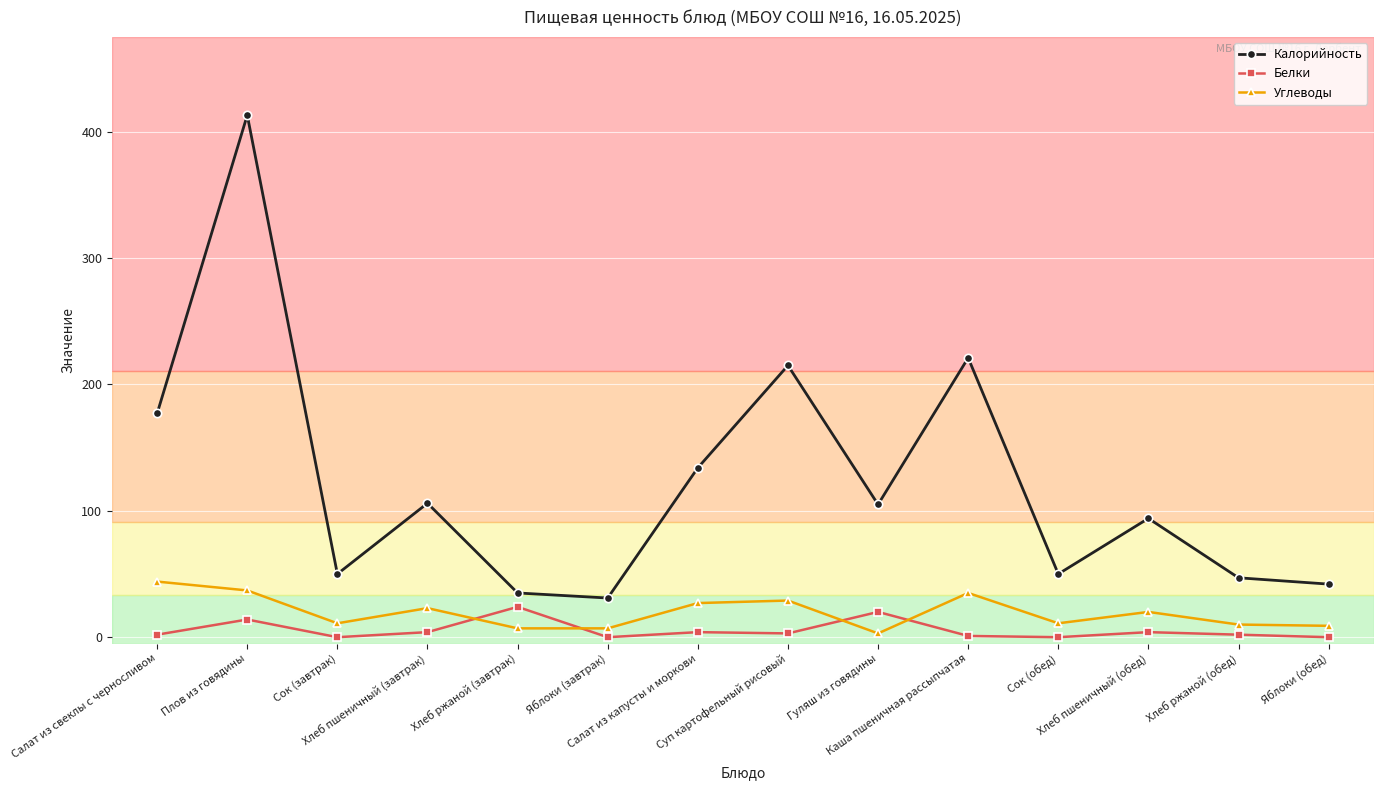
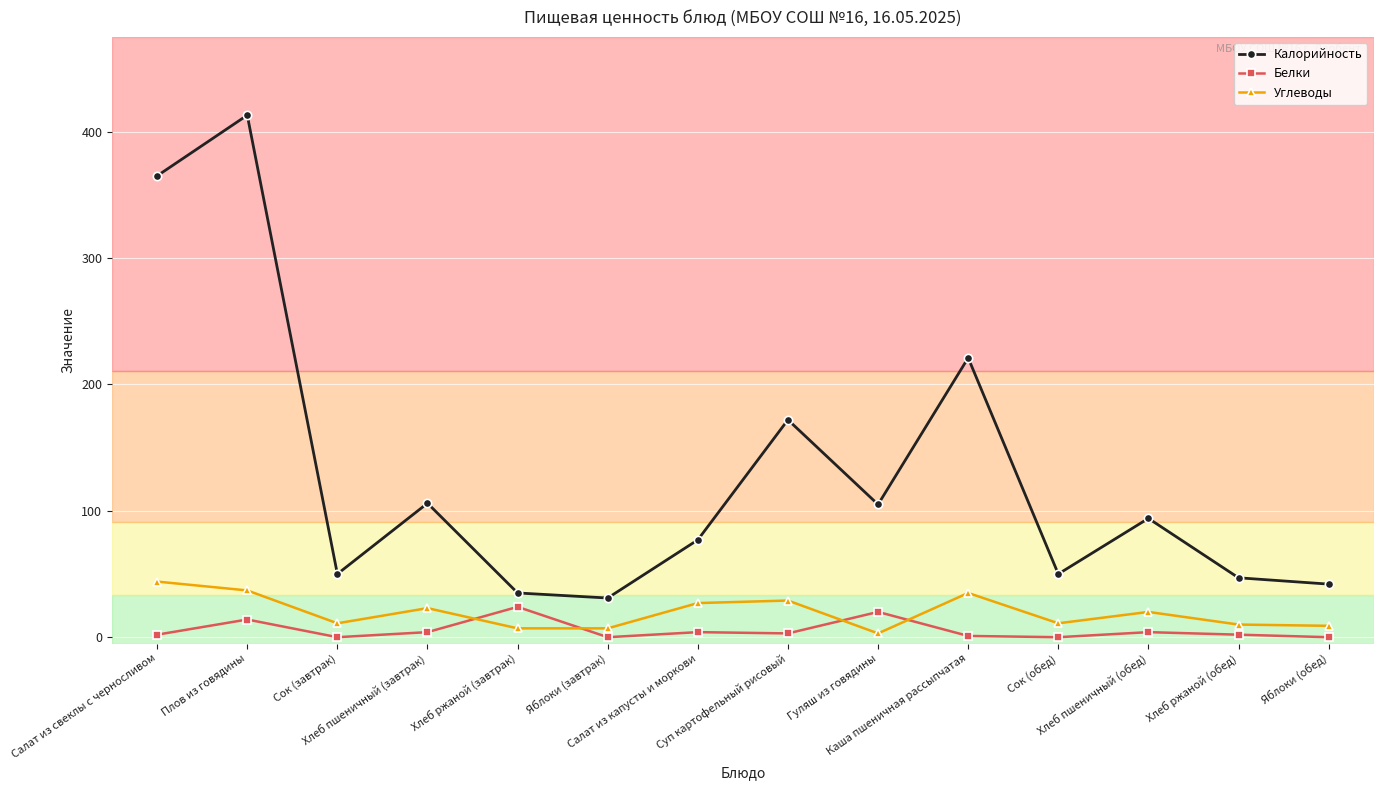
Калорийность, Салат из свеклы с черносливом: 177 -> 365
Калорийность, Салат из капусты и моркови: 134 -> 77
Калорийность, Суп картофельный рисовый: 215 -> 172
